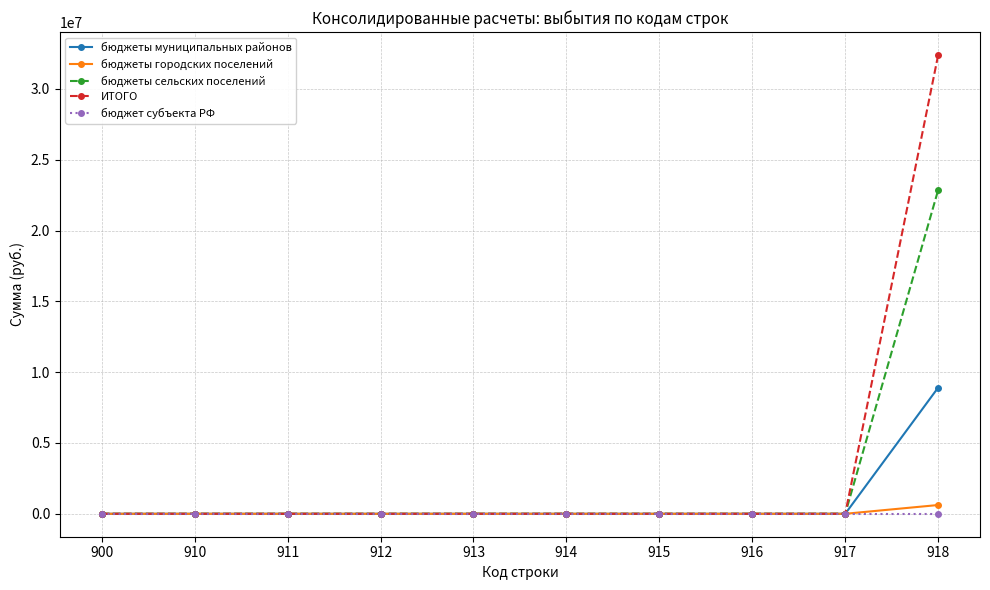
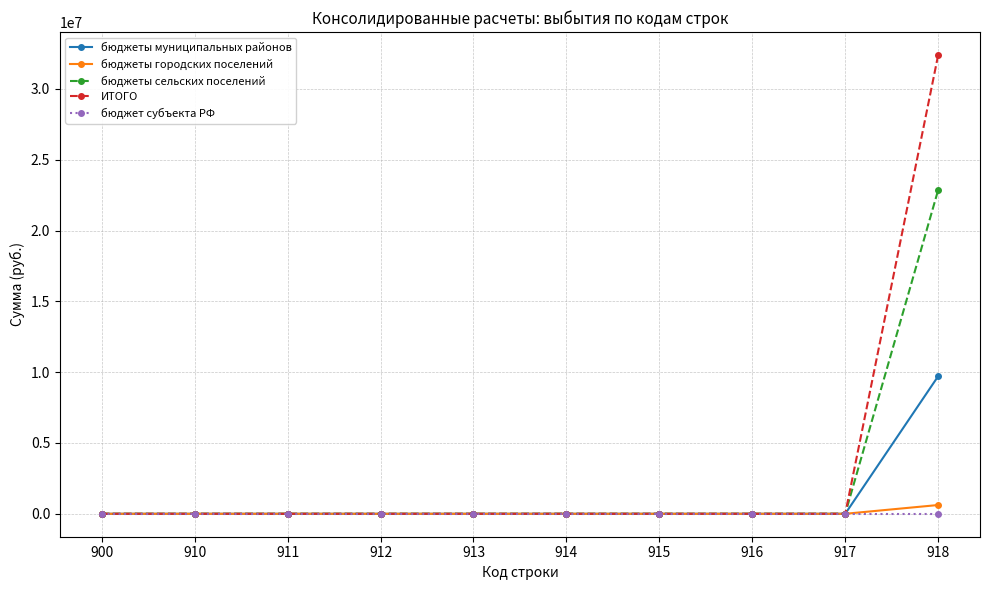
бюджеты муниципальных районов, 918: 8900000 -> 9700000
